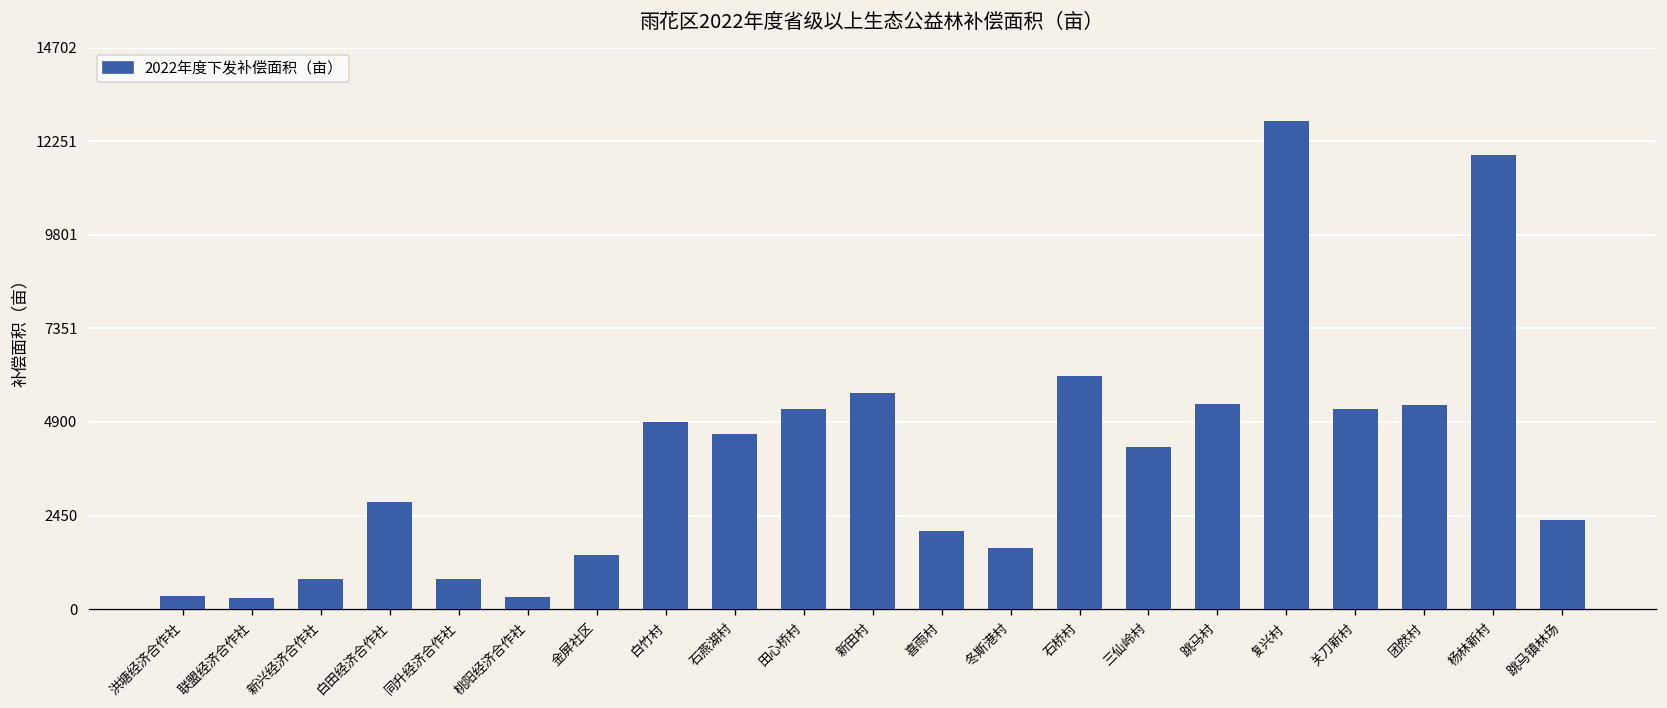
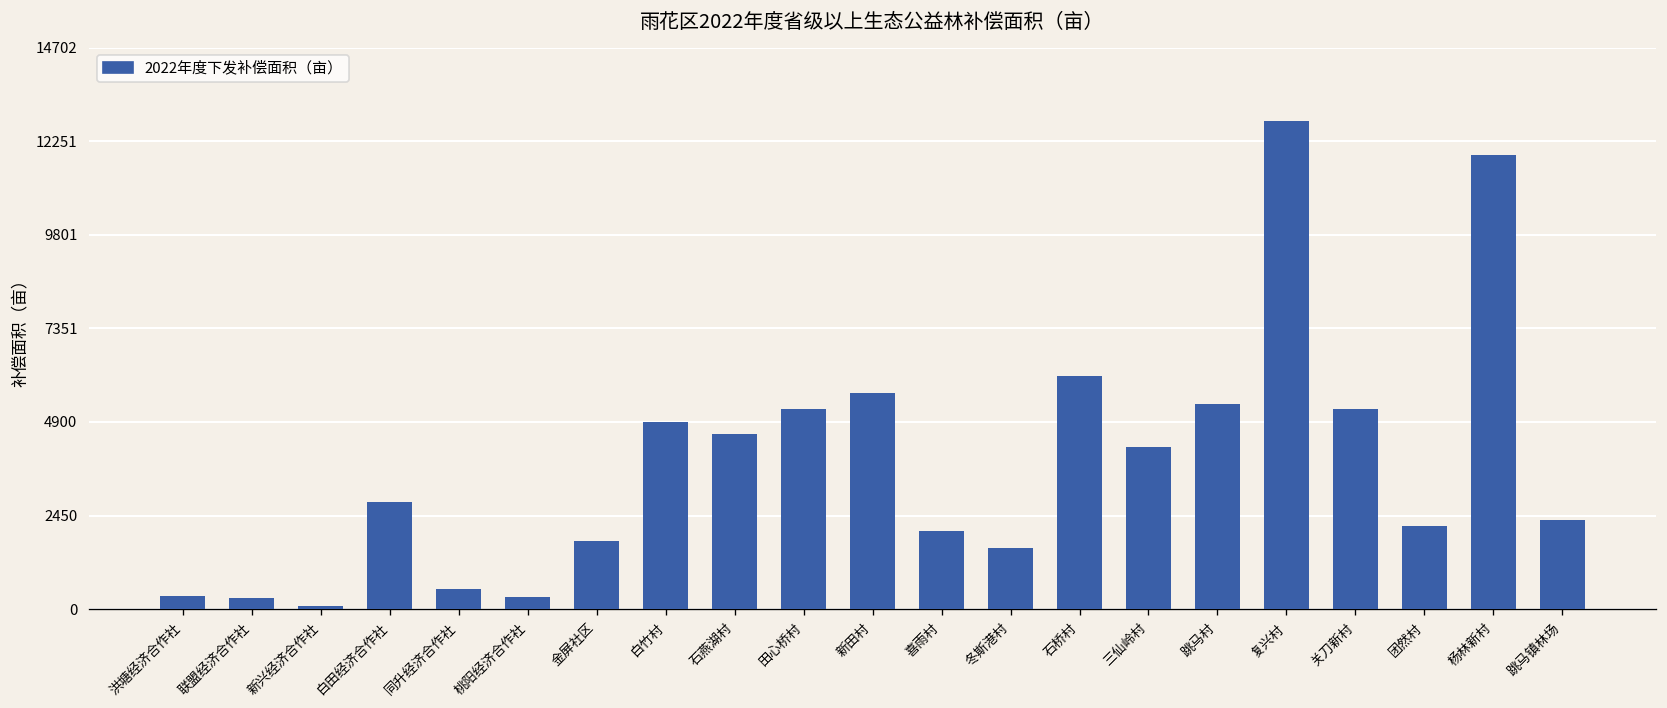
新兴经济合作社: 800 -> 100
同升经济合作社: 800 -> 500
金屏社区: 1400 -> 1800
团然村: 5300 -> 2200
